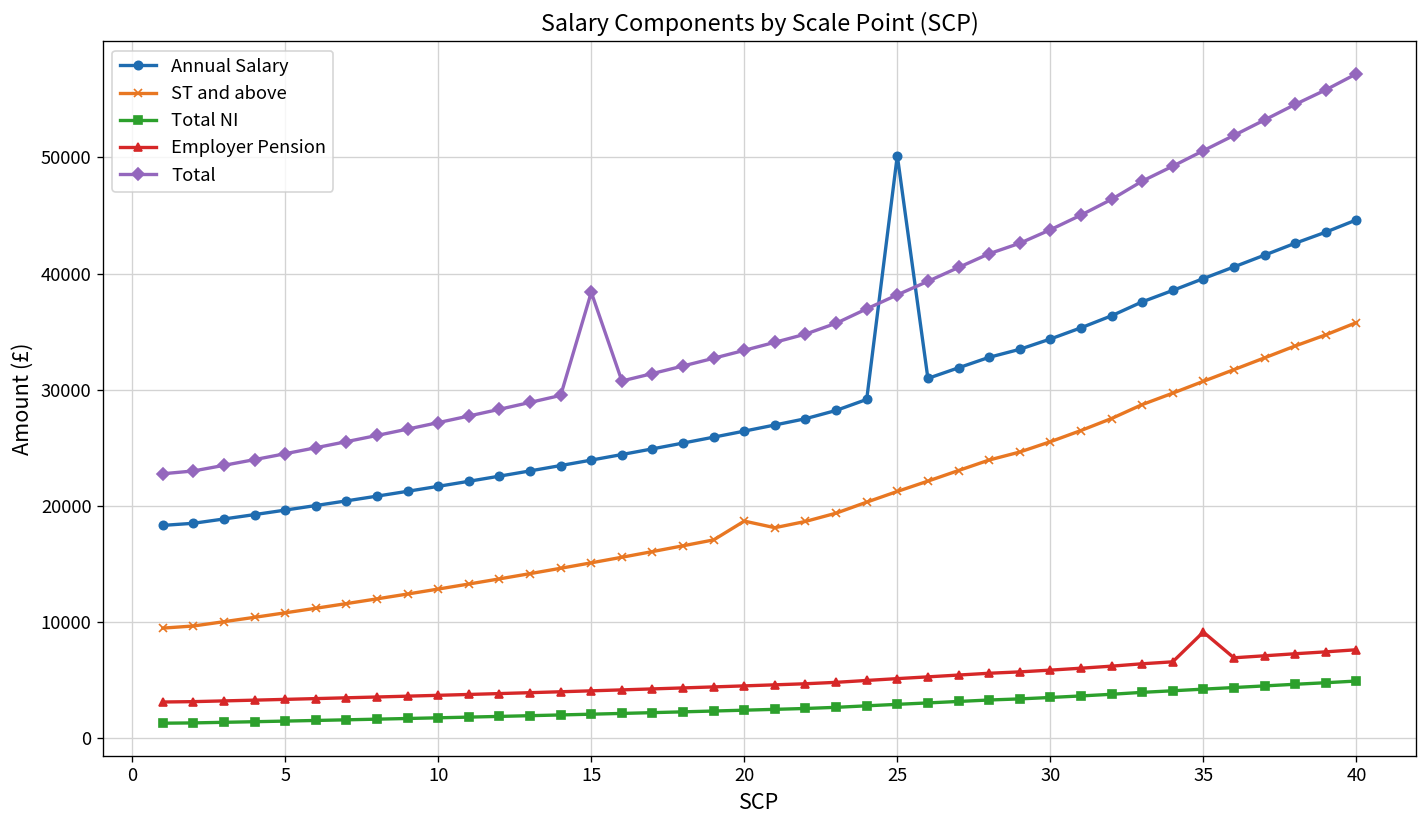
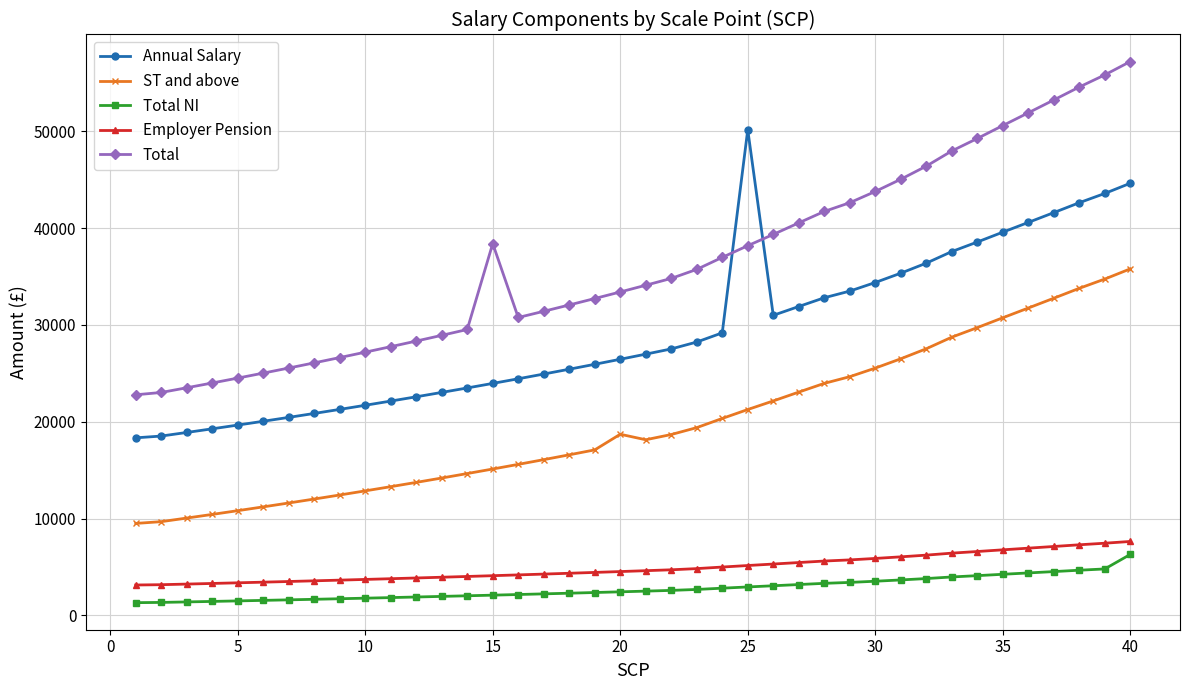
Employer Pension, 35: 9000 -> 7000
Total NI, 40: 5000 -> 6000
